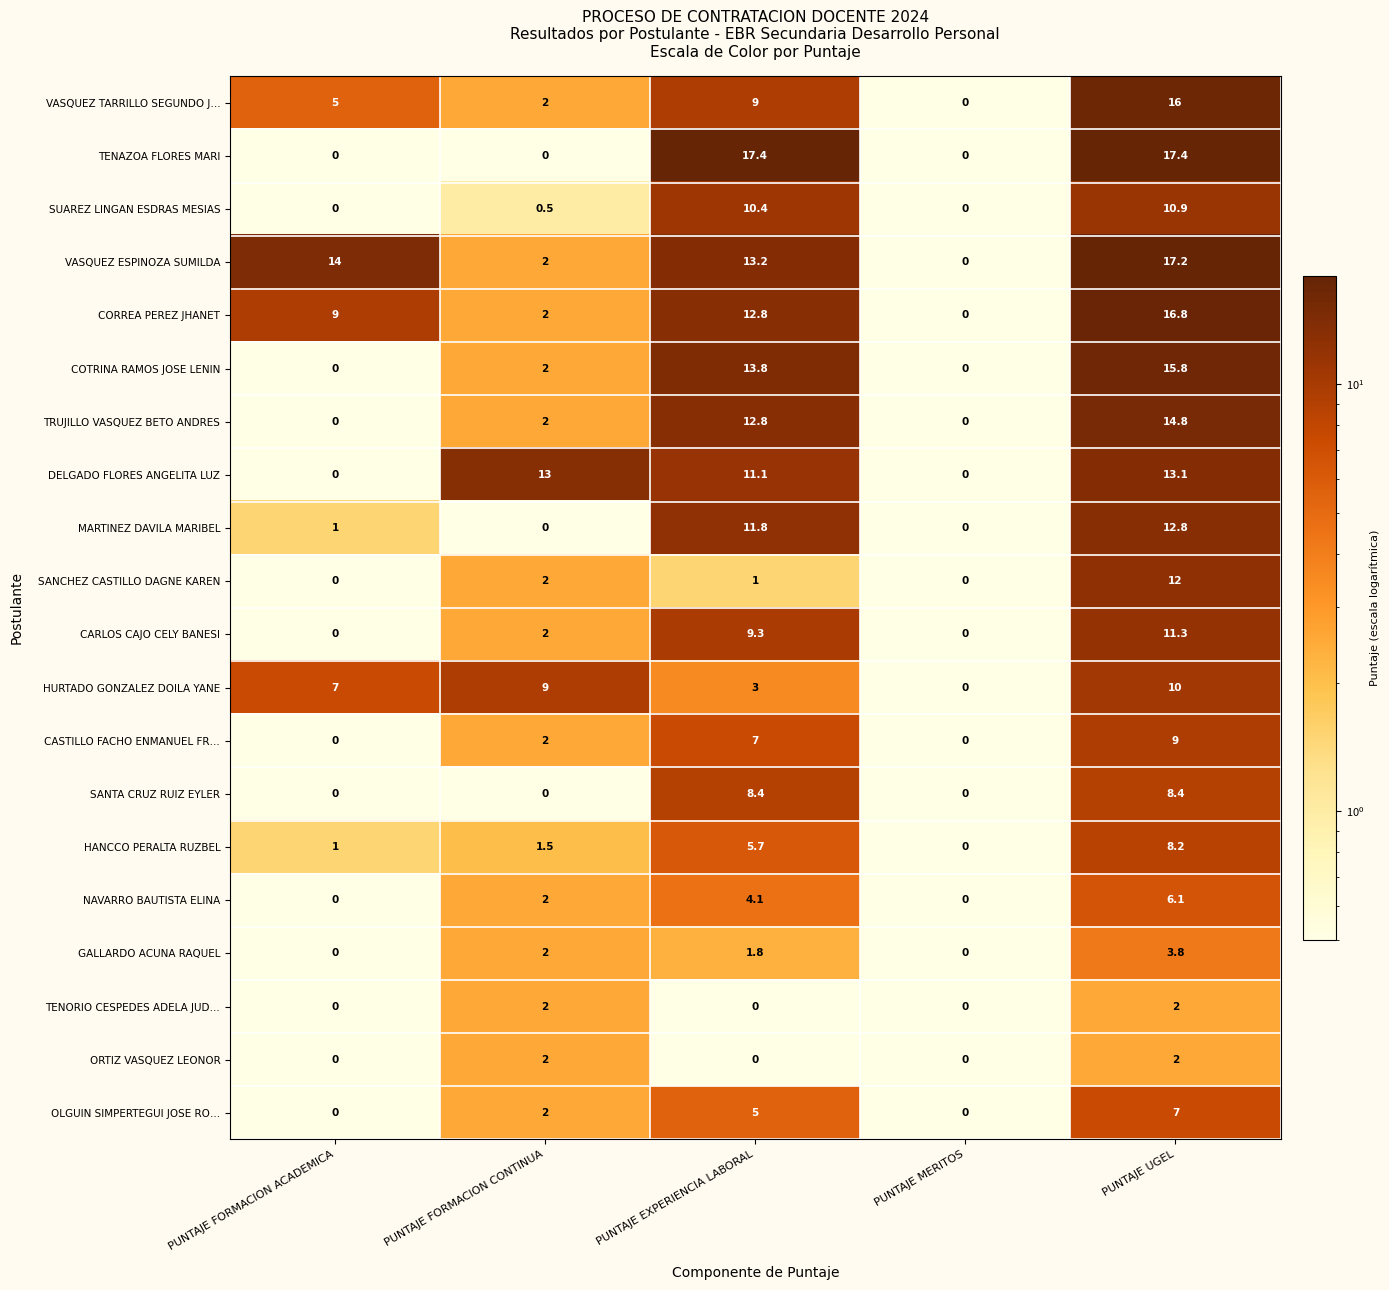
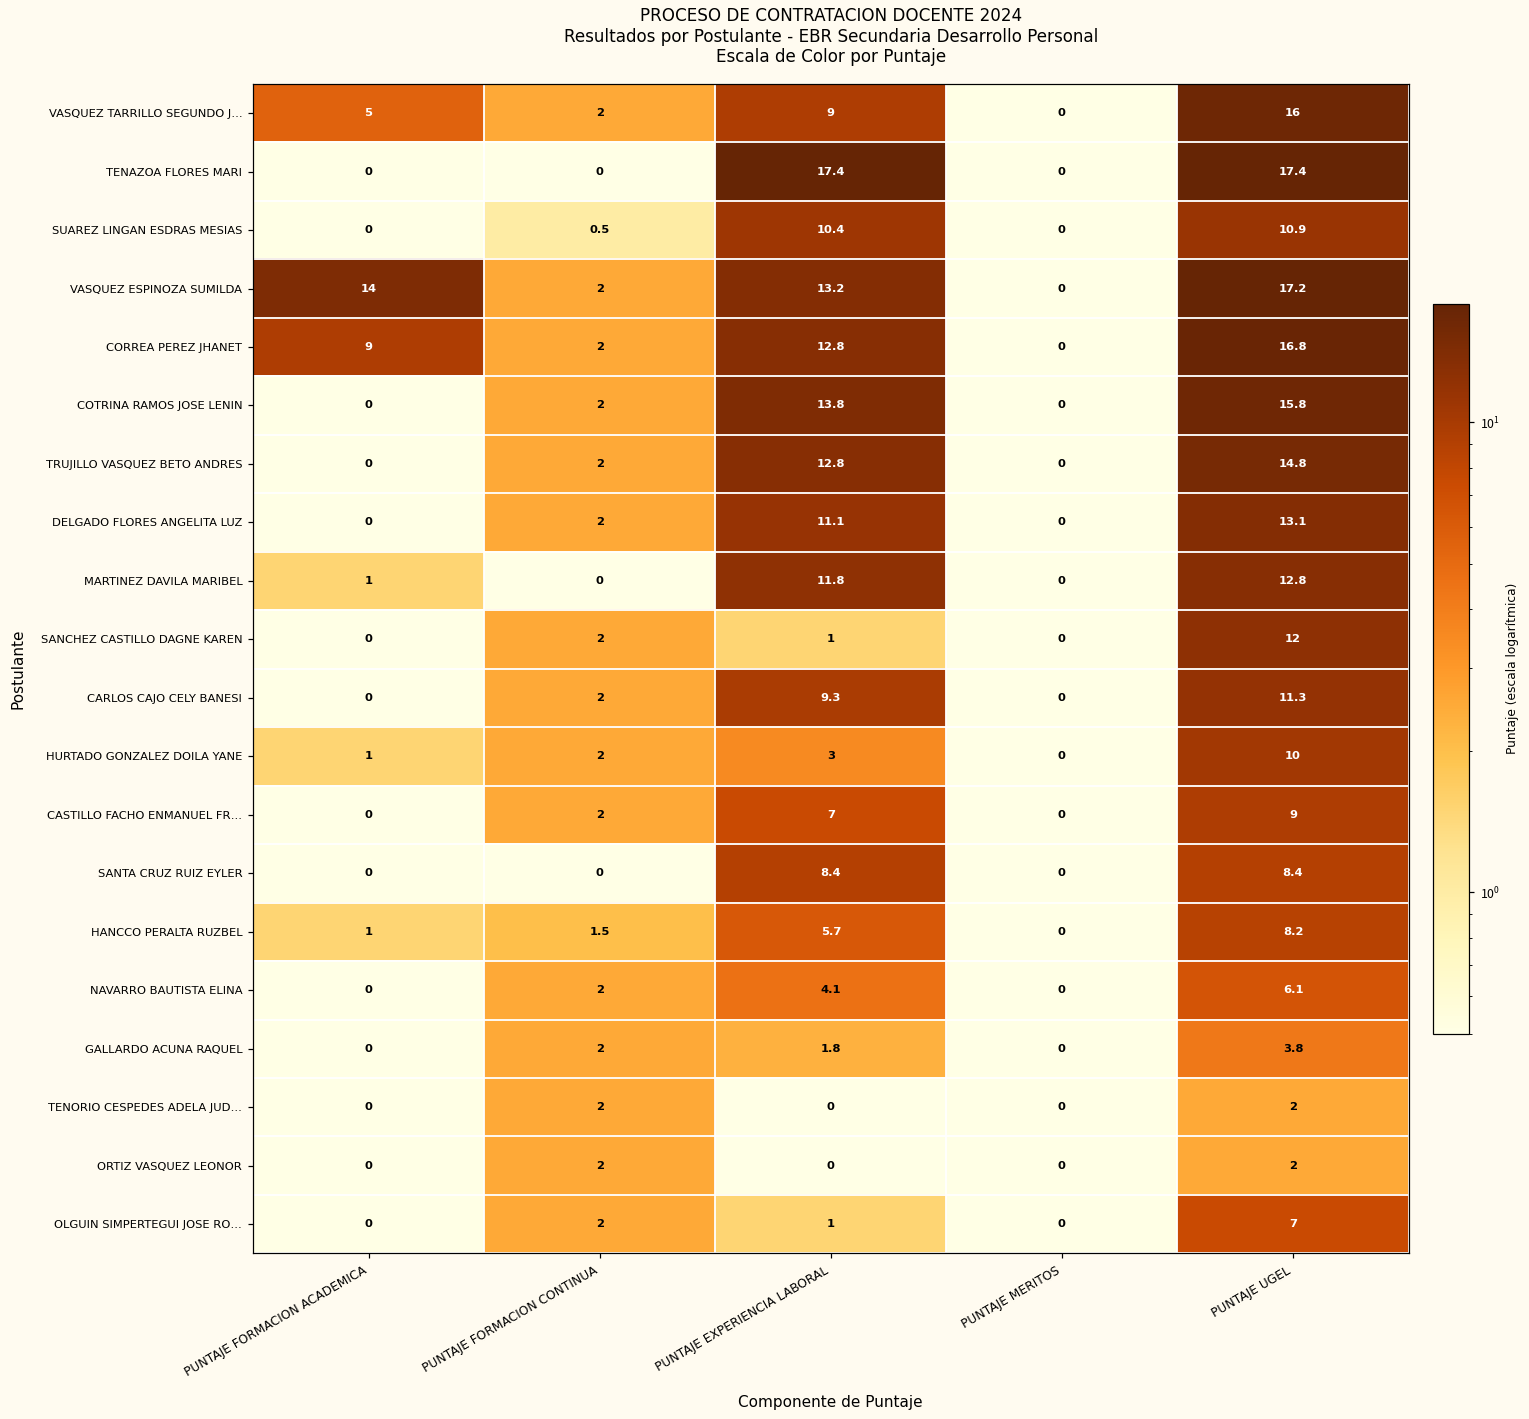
DELGADO FLORES ANGELITA LUZ, PUNTAJE FORMACION CONTINUA: 13 -> 2
HURTADO GONZALEZ DOILA YANE, PUNTAJE FORMACION ACADEMICA: 7 -> 1
HURTADO GONZALEZ DOILA YANE, PUNTAJE FORMACION CONTINUA: 9 -> 2
OLGUIN SIMPERTEGUI JOSE RO…, PUNTAJE EXPERIENCIA LABORAL: 5 -> 1
